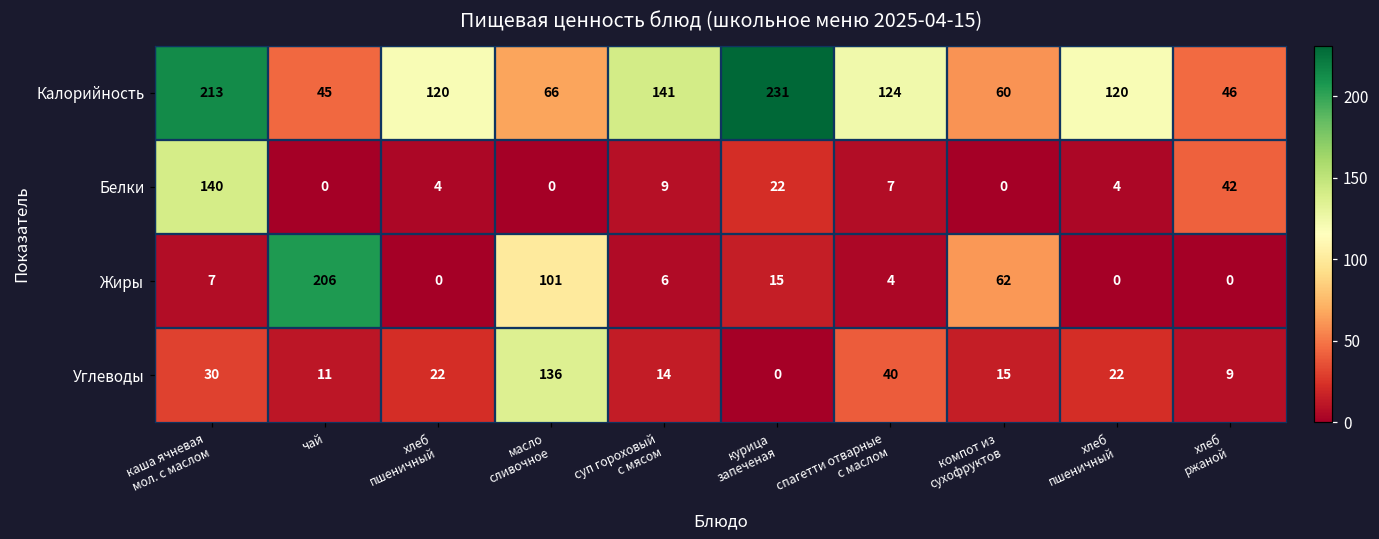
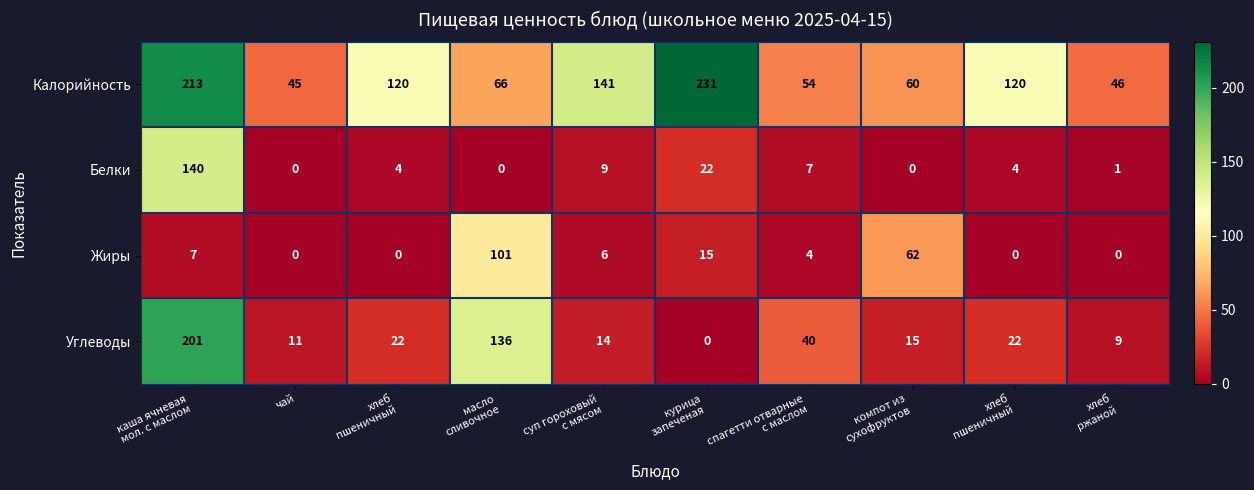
Калорийность, спагетти отварные с маслом: 124 -> 54
Белки, хлеб ржаной: 42 -> 1
Жиры, чай: 206 -> 0
Углеводы, каша ячневая мол. с маслом: 30 -> 201
